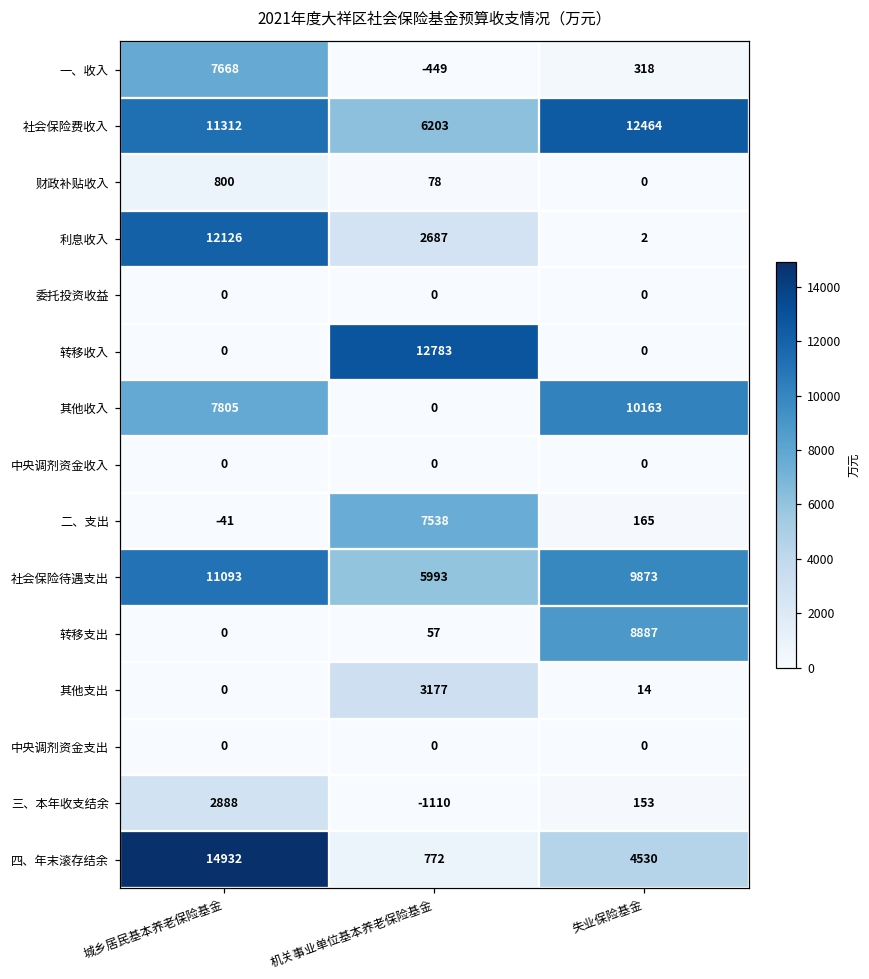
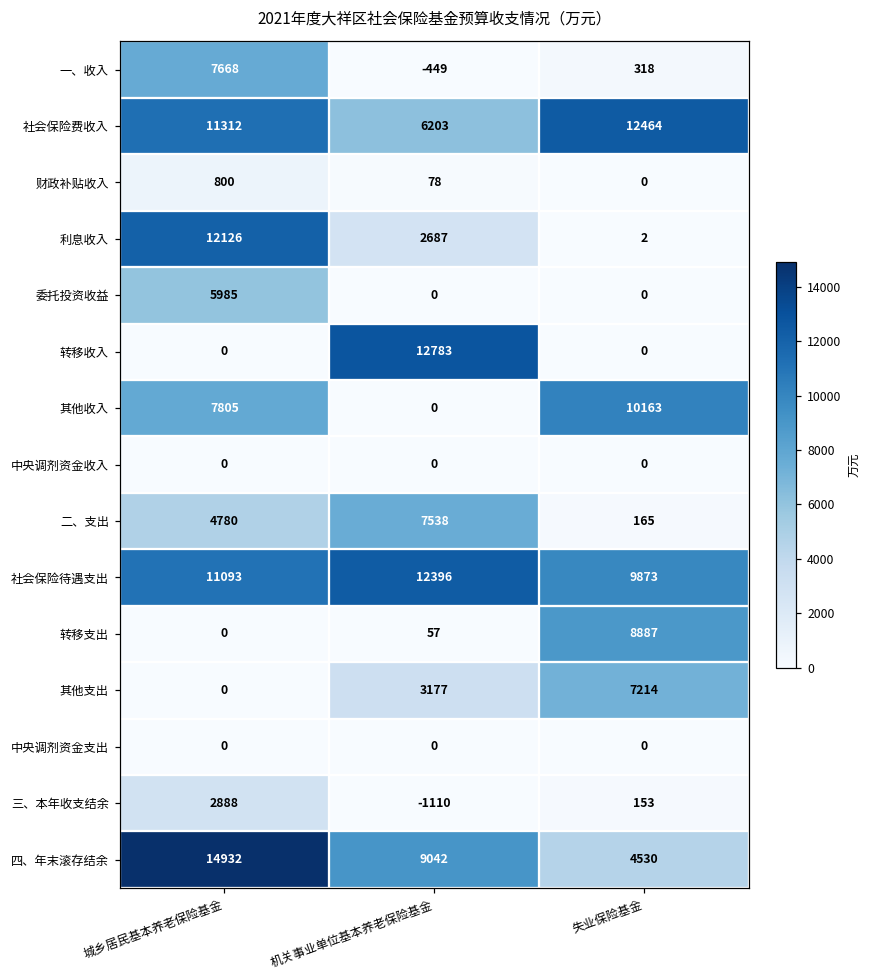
委托投资收益, 城乡居民基本养老保险基金: 0 -> 5985
二、支出, 城乡居民基本养老保险基金: -41 -> 4780
社会保险待遇支出, 机关事业单位基本养老保险基金: 5993 -> 12396
其他支出, 失业保险基金: 14 -> 7214
四、年末滚存结余, 机关事业单位基本养老保险基金: 772 -> 9042
